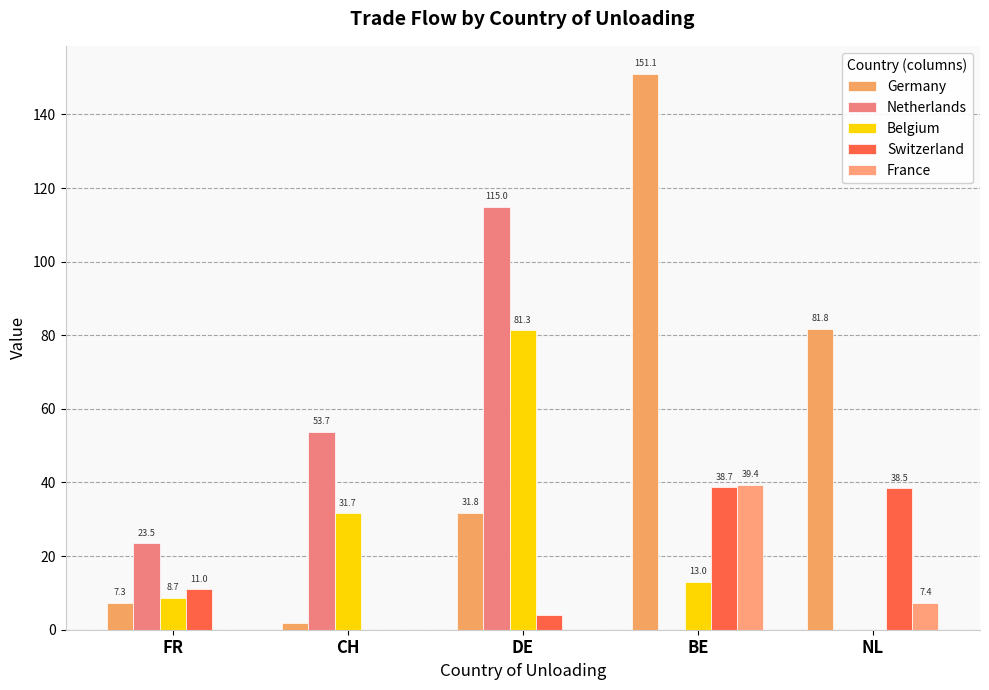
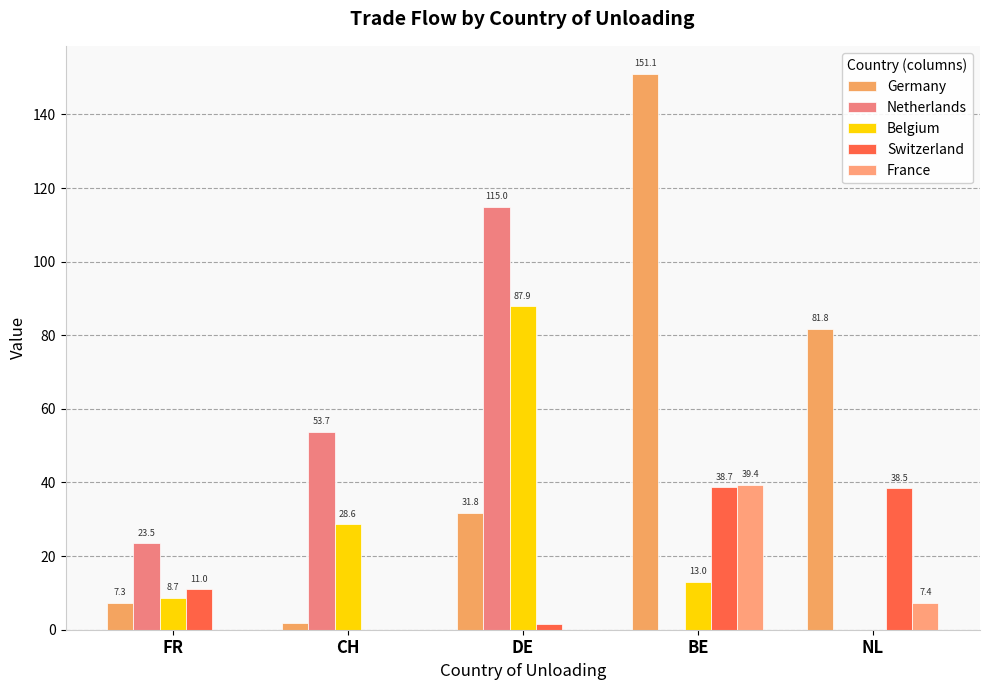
Belgium, CH: 31.7 -> 28.6
Belgium, DE: 81.3 -> 87.9
Switzerland, DE: 4 -> 2
